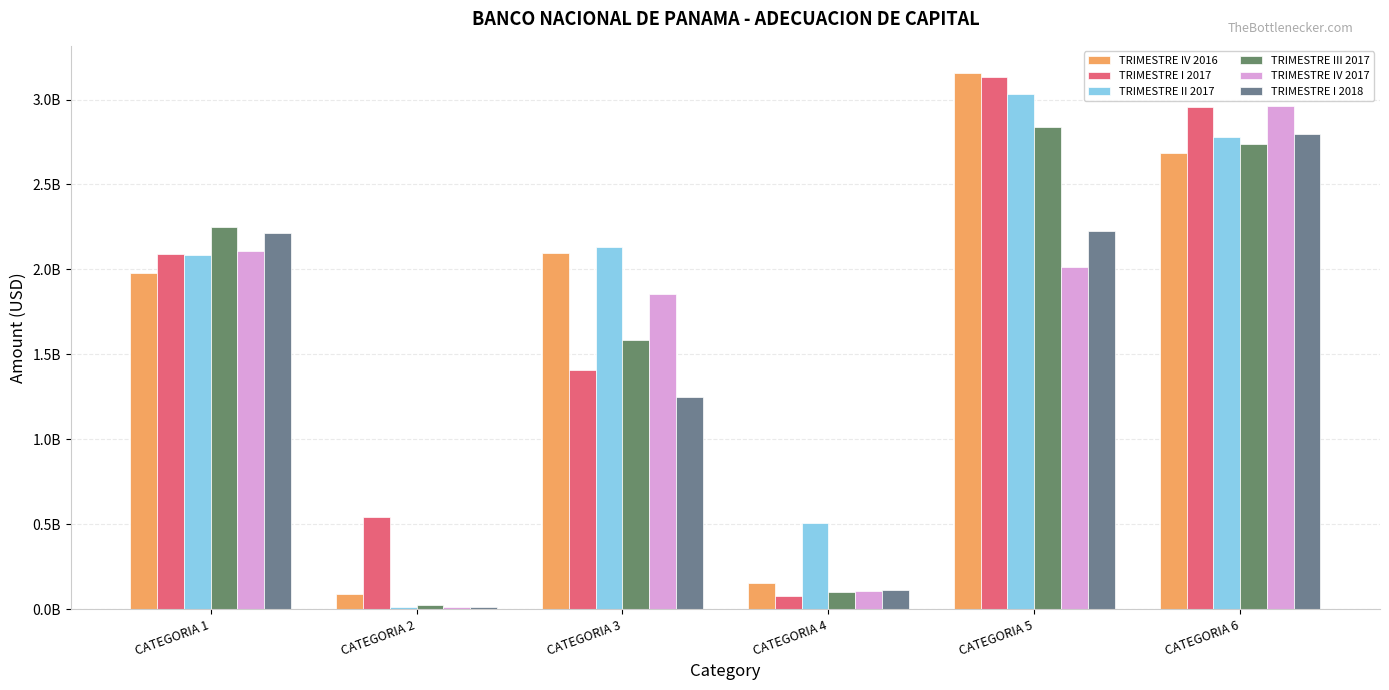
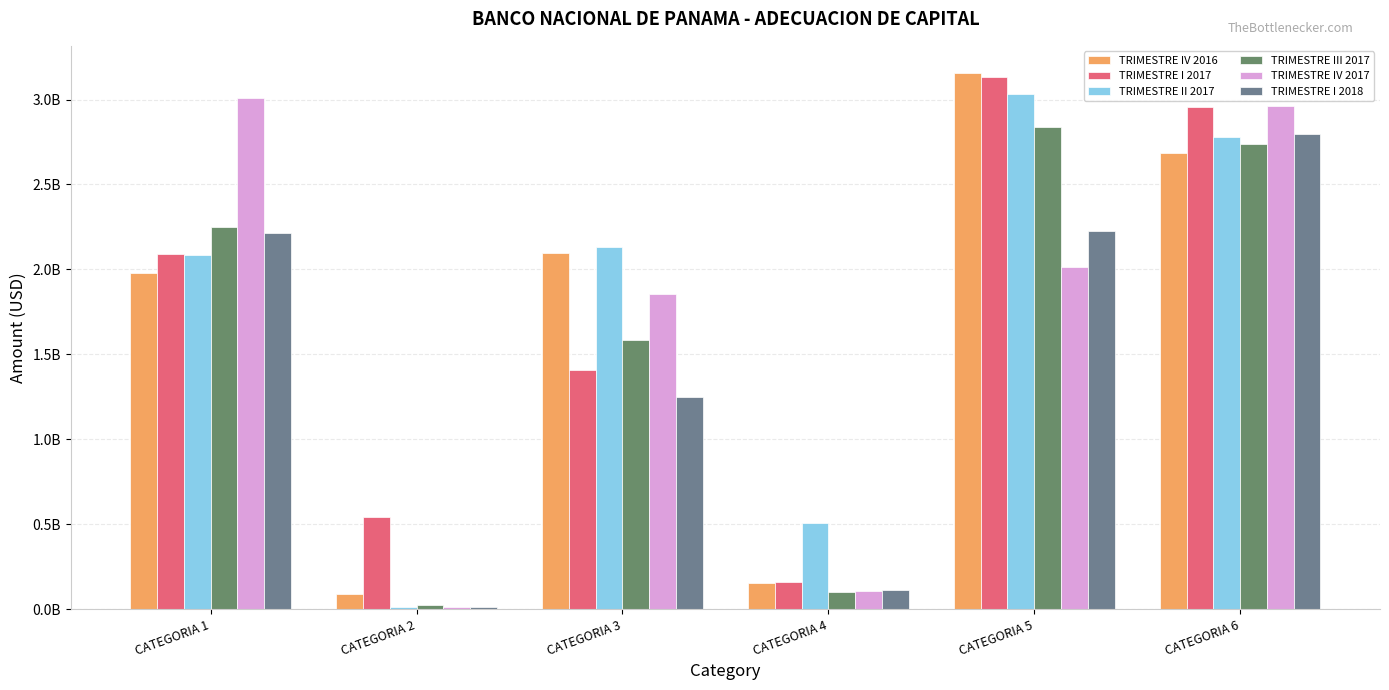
TRIMESTRE IV 2017, CATEGORIA 1: 2110000000 -> 3010000000
TRIMESTRE I 2017, CATEGORIA 4: 80000000 -> 160000000
